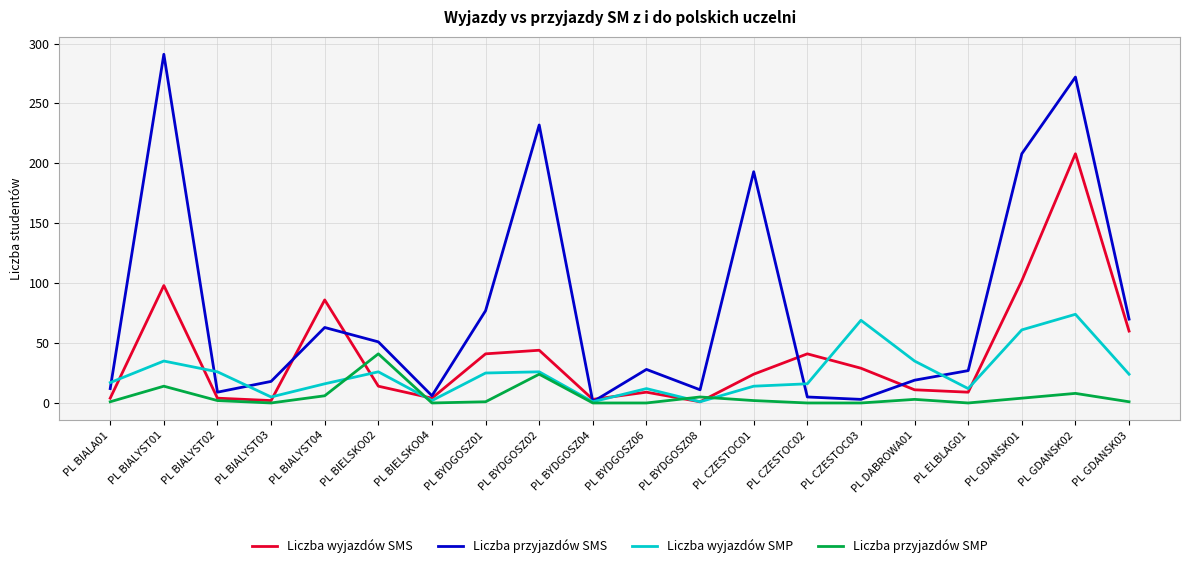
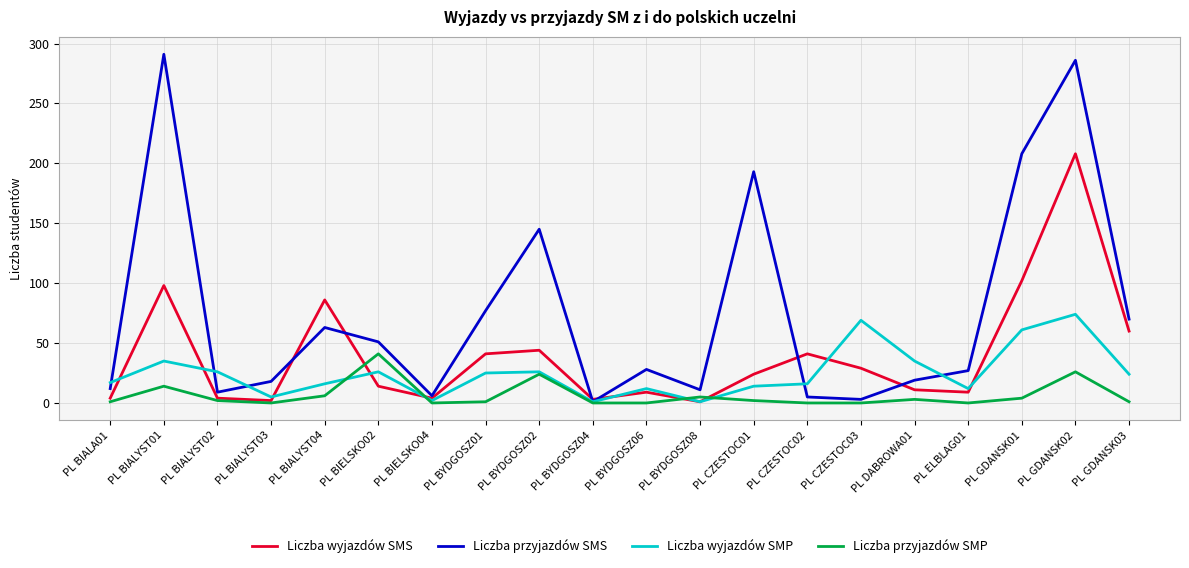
Liczba przyjazdów SMS, PL BYDGOSZ02: 232 -> 145
Liczba przyjazdów SMS, PL GDANSK02: 272 -> 286
Liczba przyjazdów SMP, PL GDANSK02: 8 -> 26
